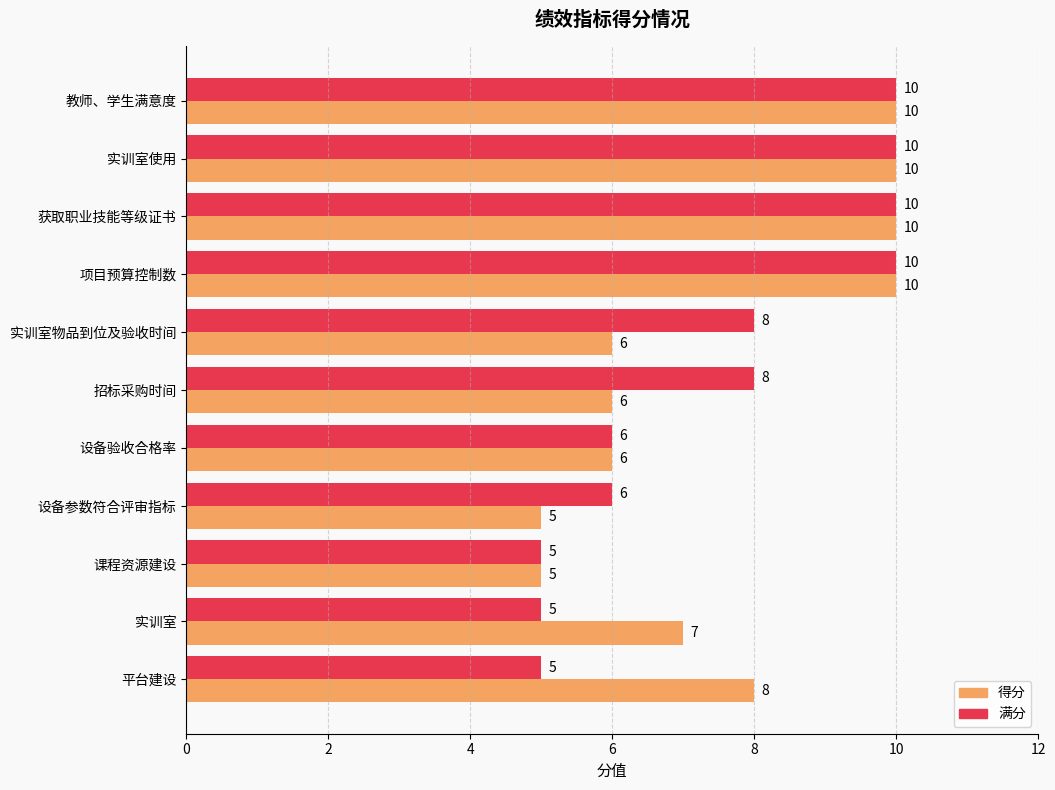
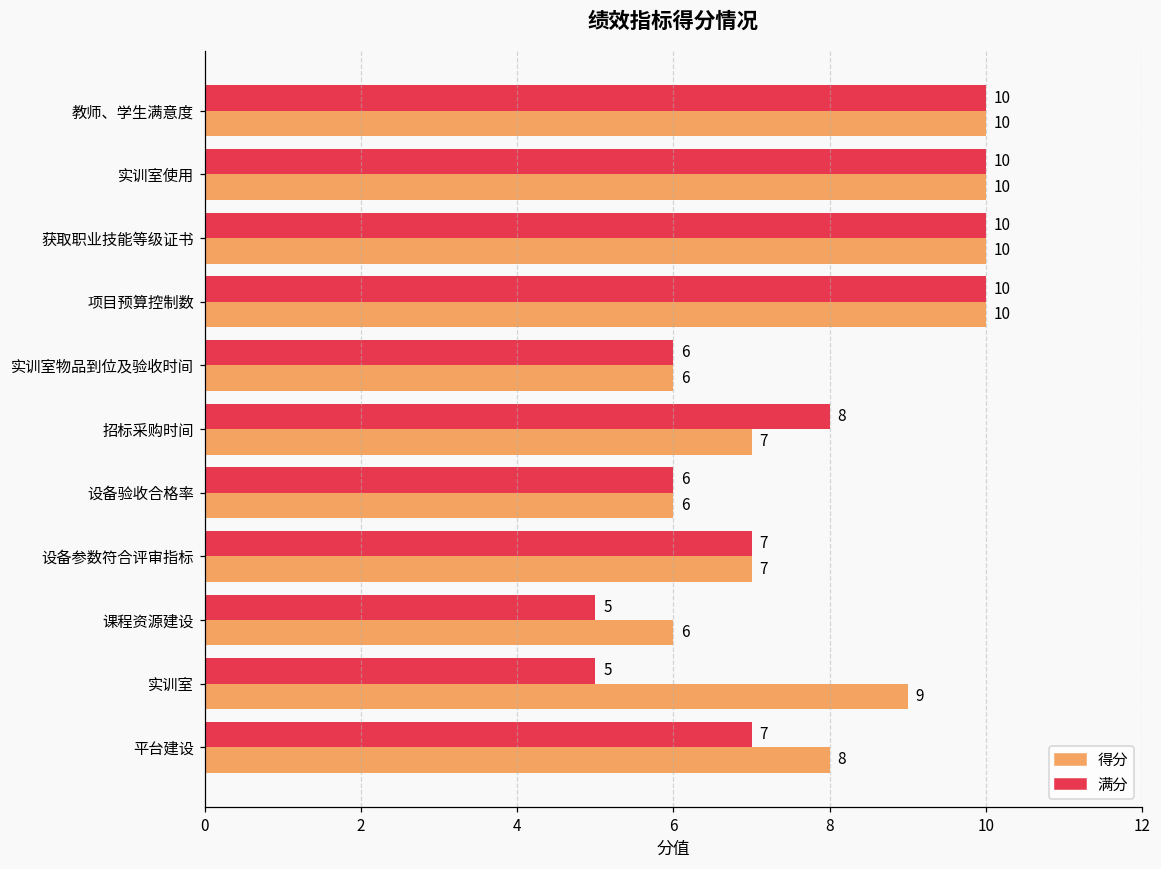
满分, 实训室物品到位及验收时间: 8 -> 6
得分, 招标采购时间: 6 -> 7
满分, 设备参数符合评审指标: 6 -> 7
得分, 设备参数符合评审指标: 5 -> 7
得分, 课程资源建设: 5 -> 6
得分, 实训室: 7 -> 9
满分, 平台建设: 5 -> 7
